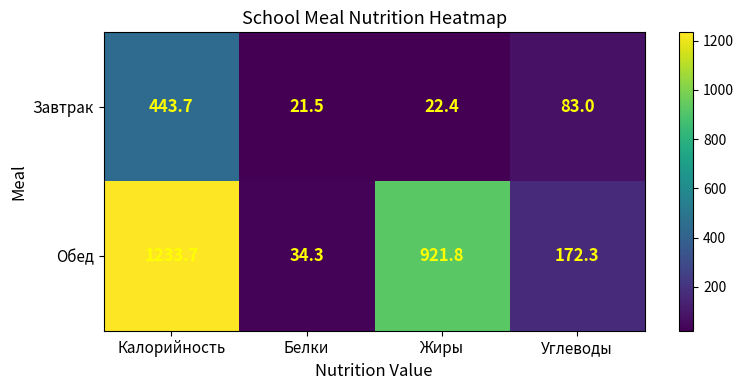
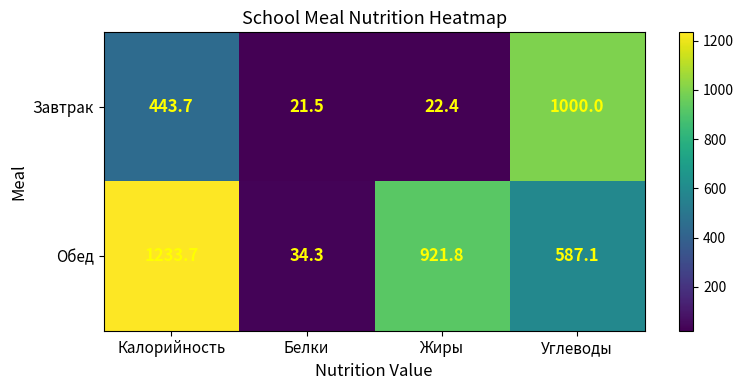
Завтрак, Углеводы: 83.0 -> 1000.0
Обед, Углеводы: 172.3 -> 587.1
